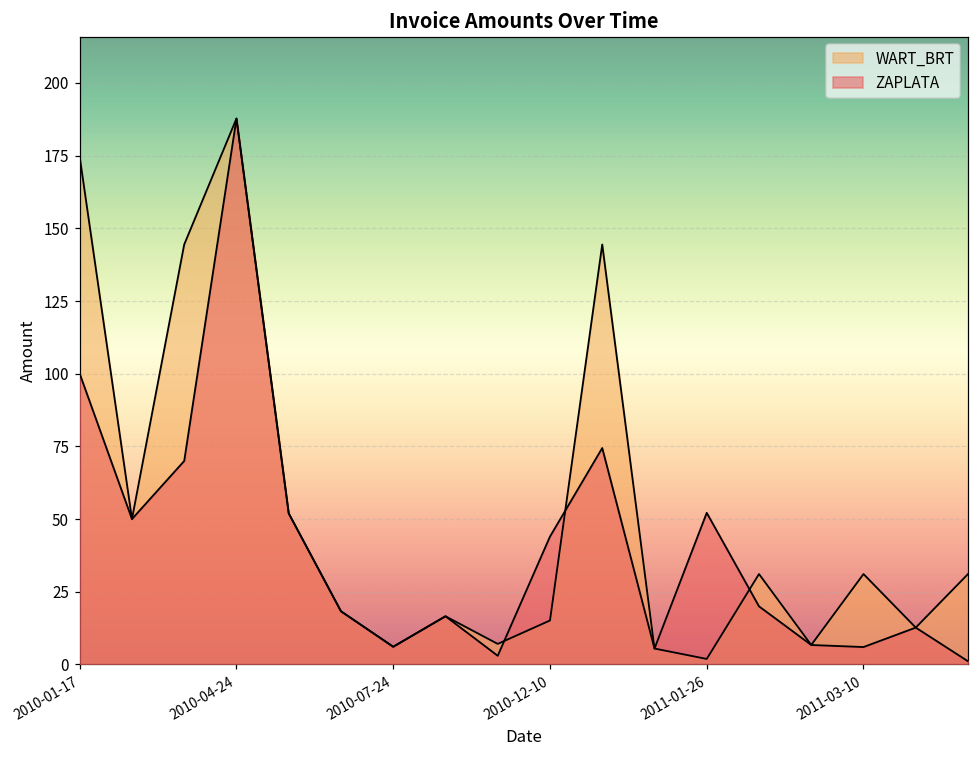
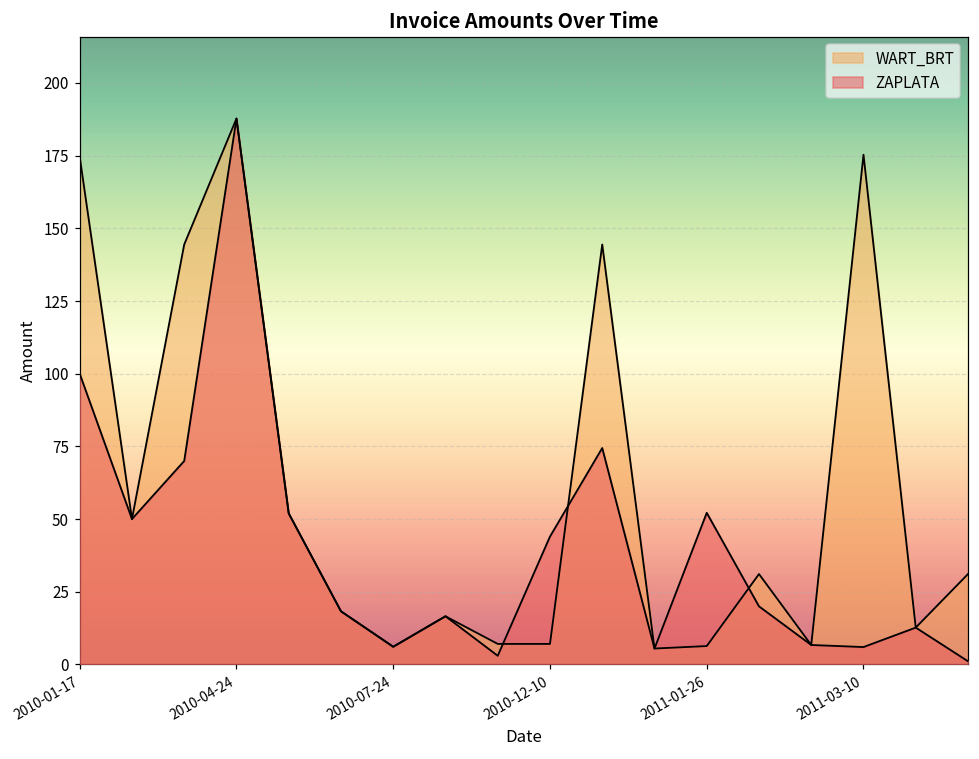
WART_BRT, 2010-12-10: 15 -> 7
WART_BRT, 2011-01-26: 2 -> 6
WART_BRT, 2011-03-10: 31 -> 175
